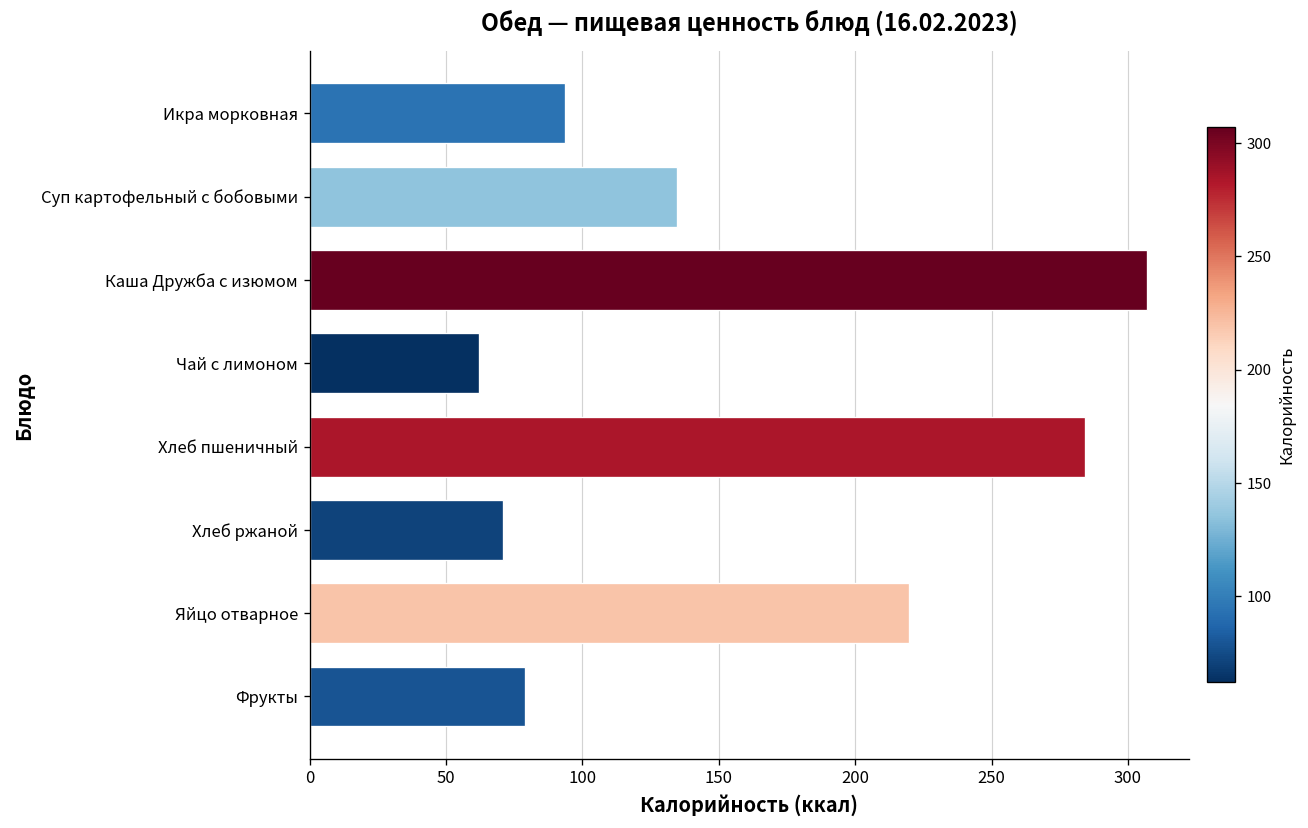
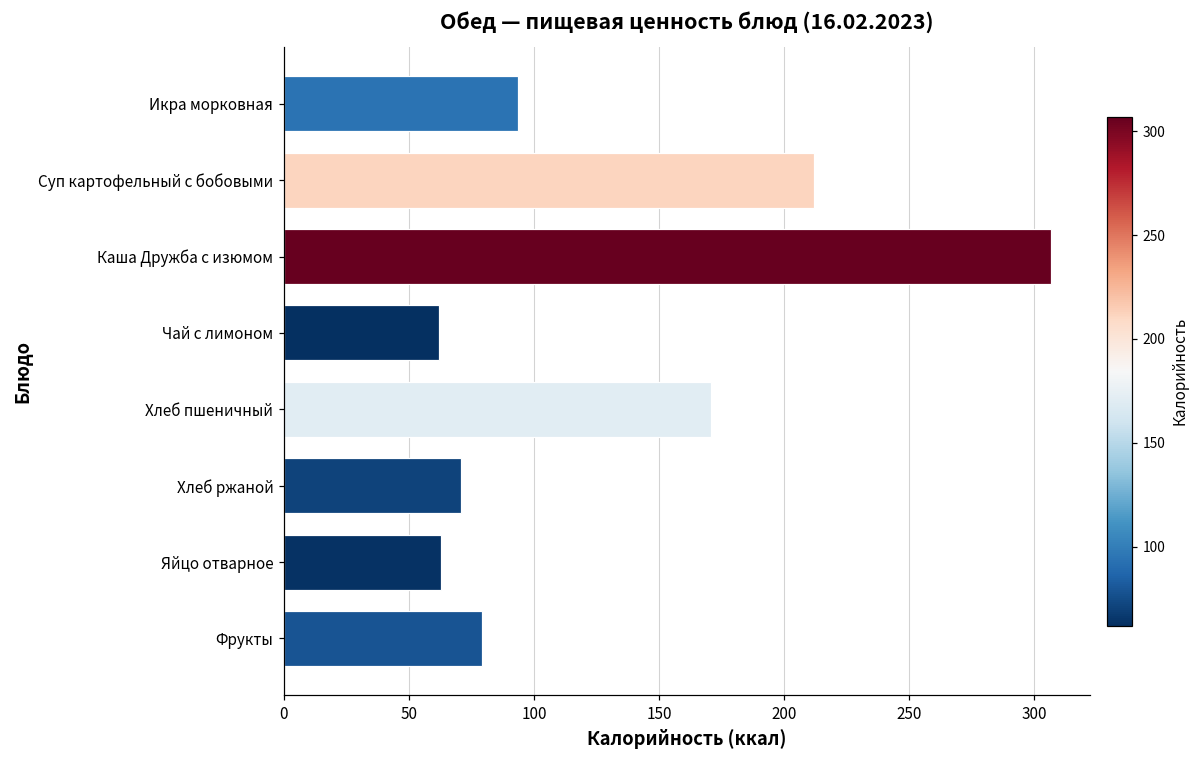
Суп картофельный с бобовыми: 135 -> 212
Хлеб пшеничный: 284 -> 171
Яйцо отварное: 220 -> 63
